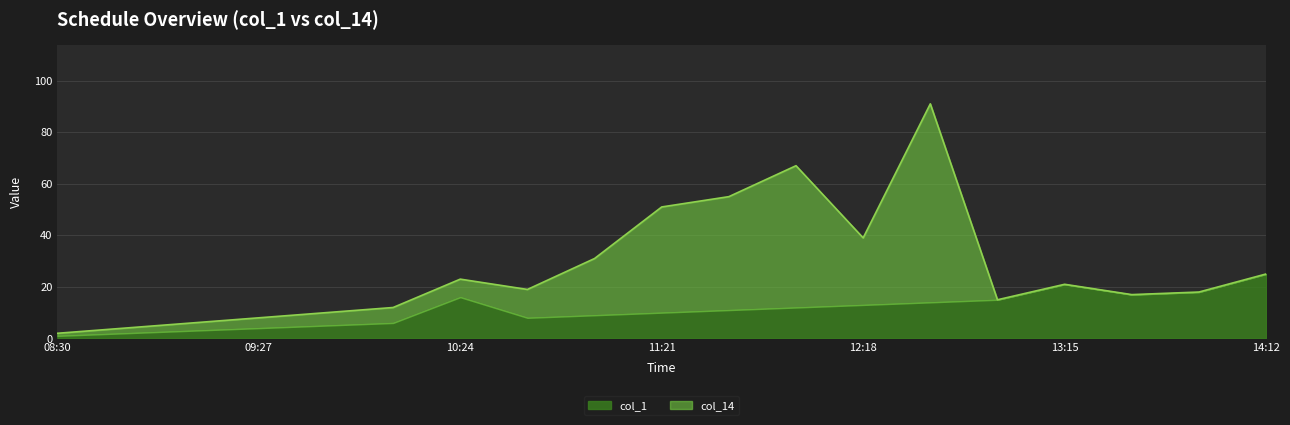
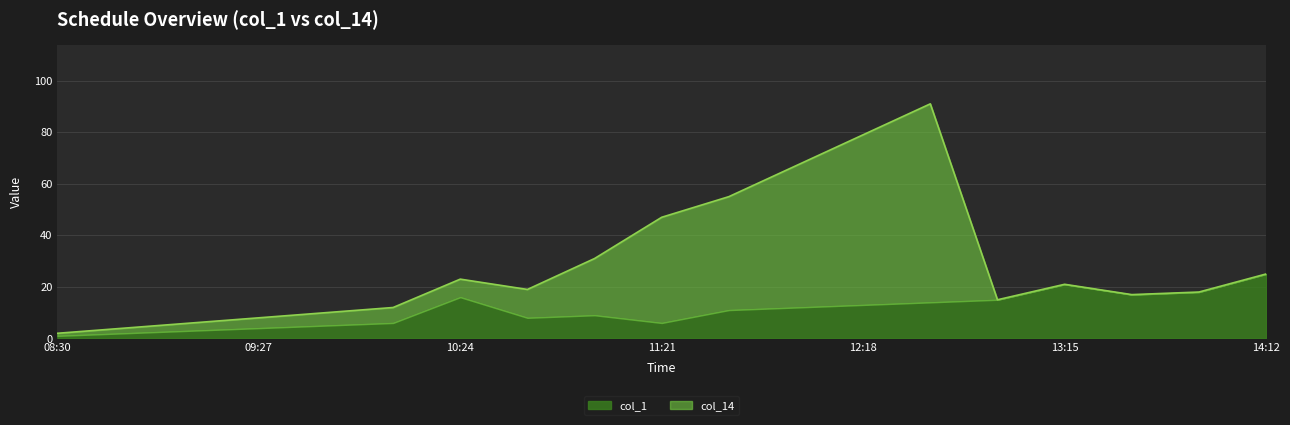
col_1, 11:21: 10 -> 6
col_14, 12:18: 26 -> 66
